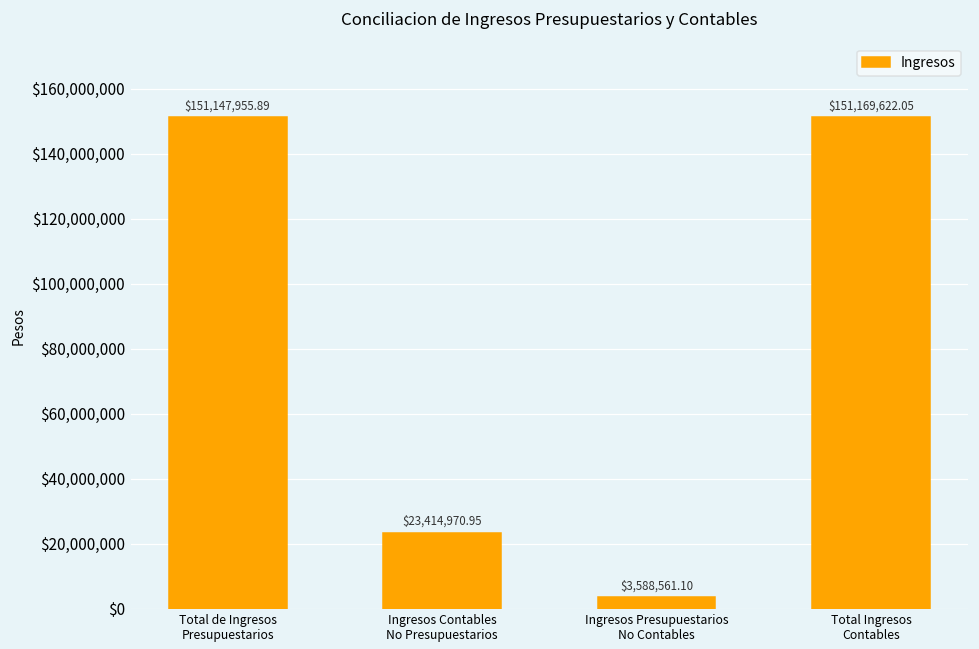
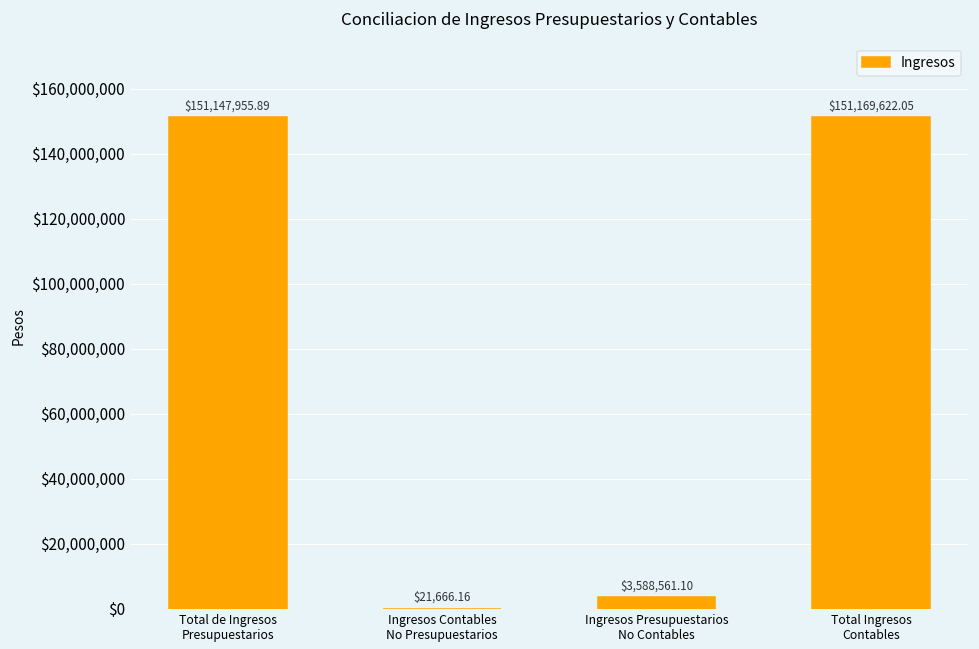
Ingresos Contables No Presupuestarios: $23,414,970.95 -> $21,666.16
